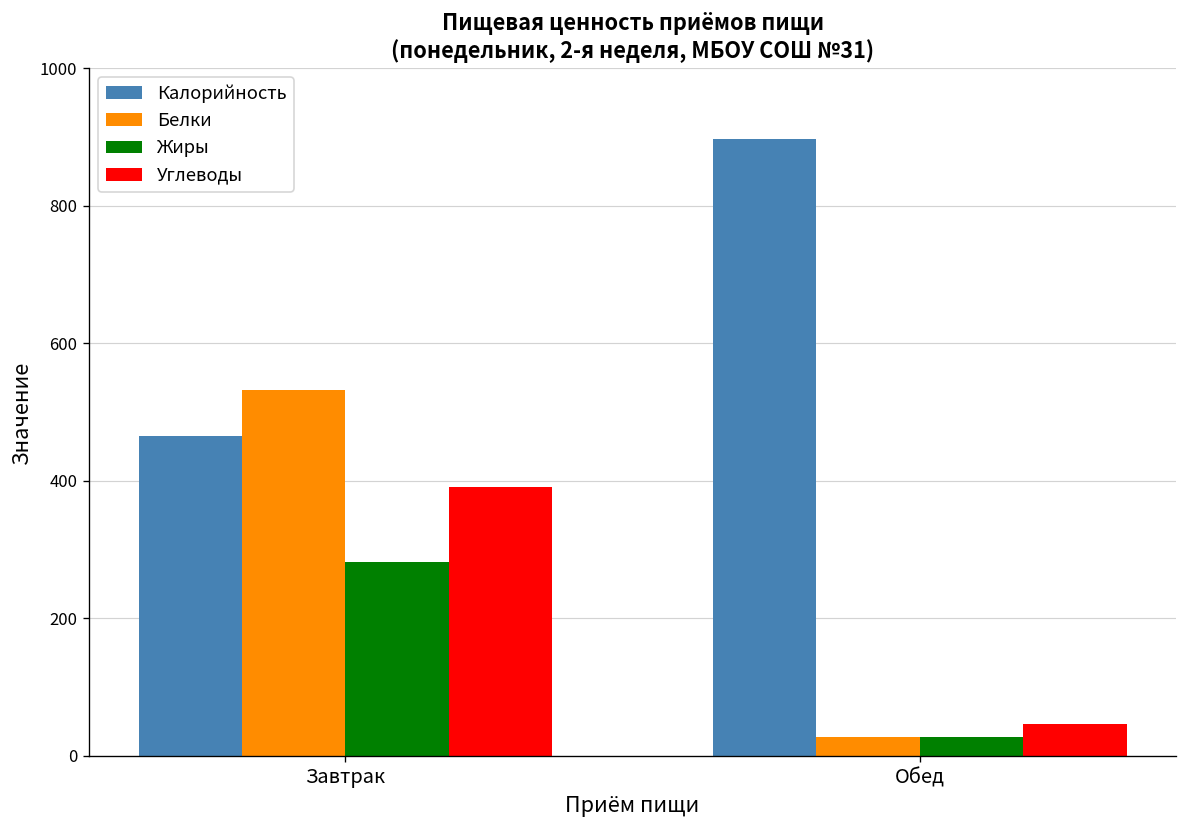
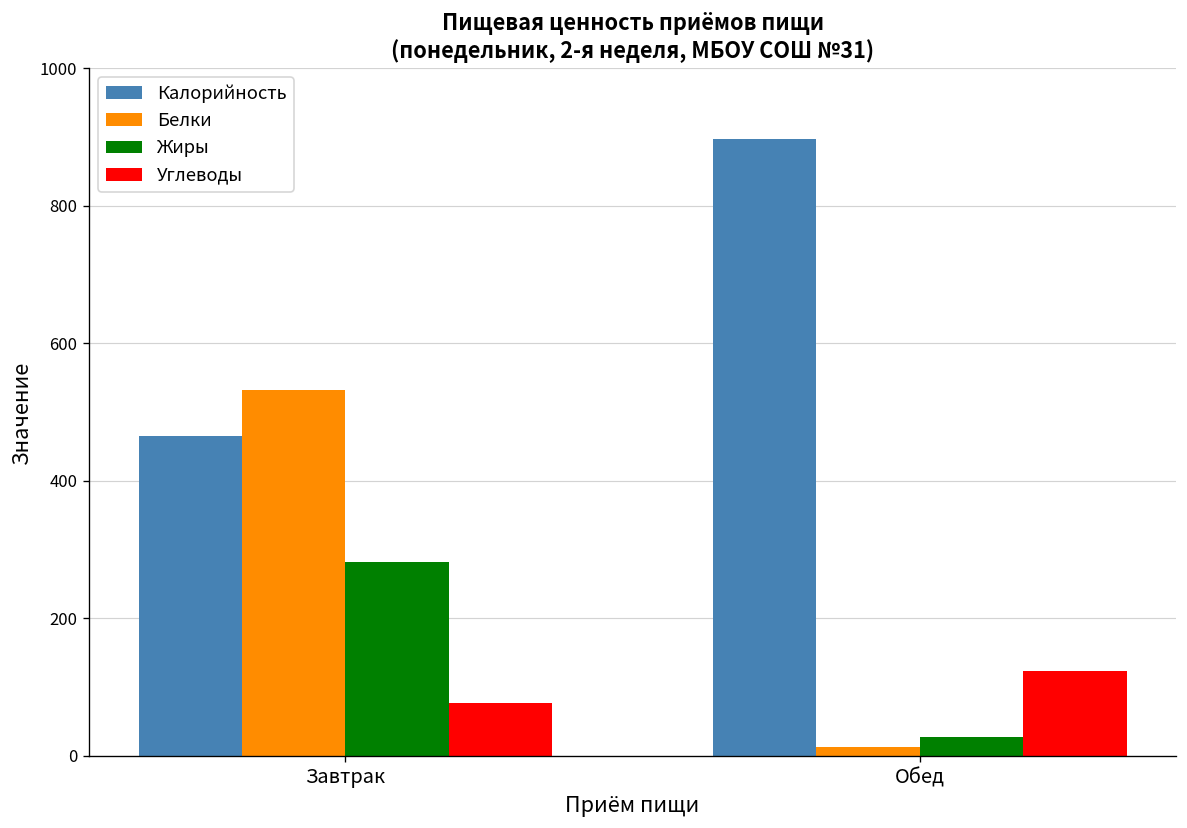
Углеводы, Завтрак: 390 -> 80
Белки, Обед: 30 -> 10
Углеводы, Обед: 50 -> 120
